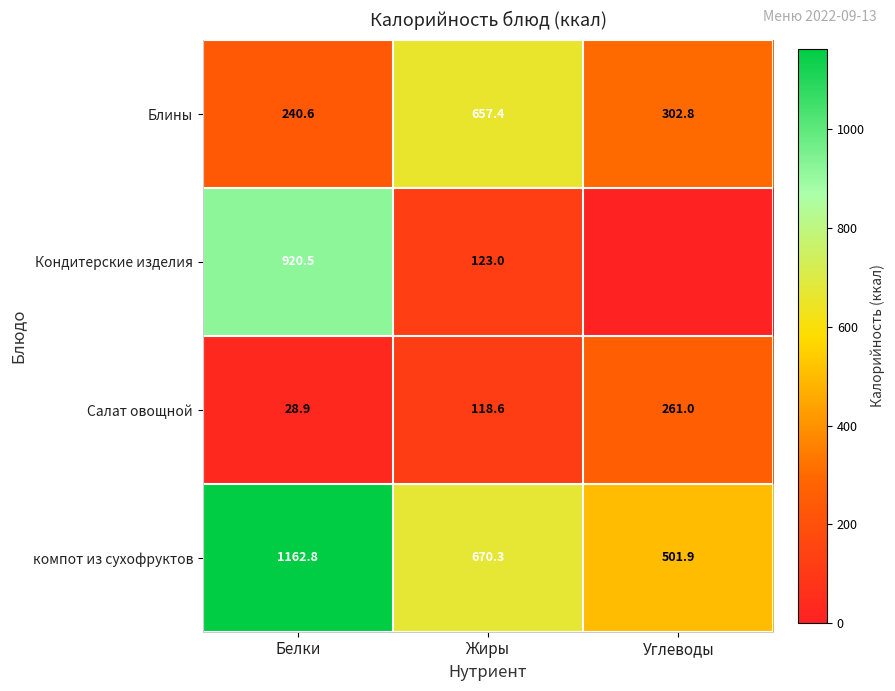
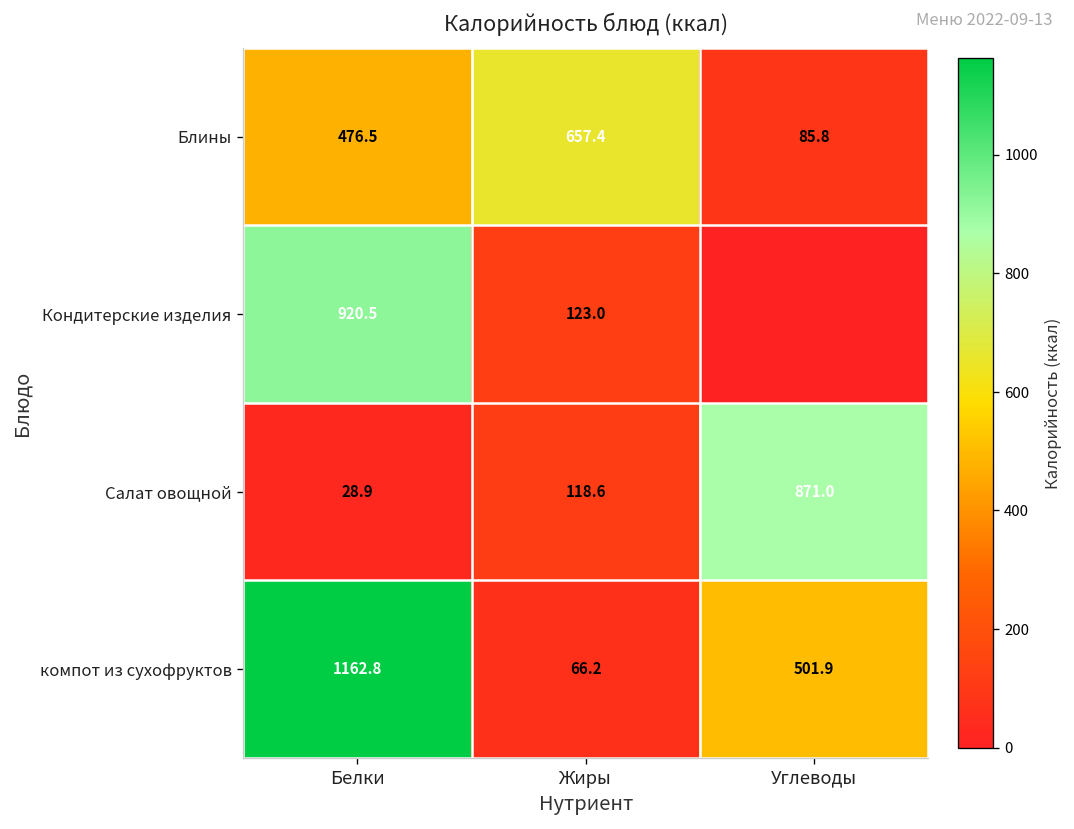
Блины, Белки: 240.6 -> 476.5
Блины, Углеводы: 302.8 -> 85.8
Салат овощной, Углеводы: 261.0 -> 871.0
компот из сухофруктов, Жиры: 670.3 -> 66.2
